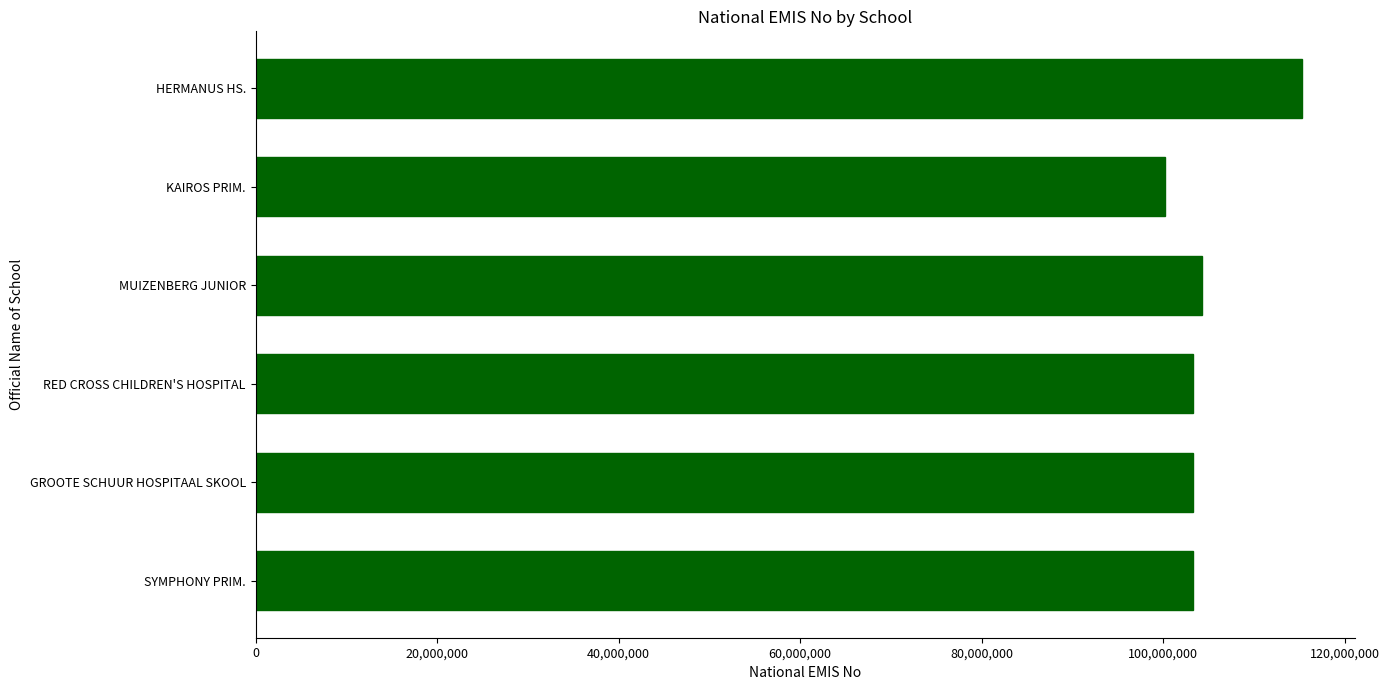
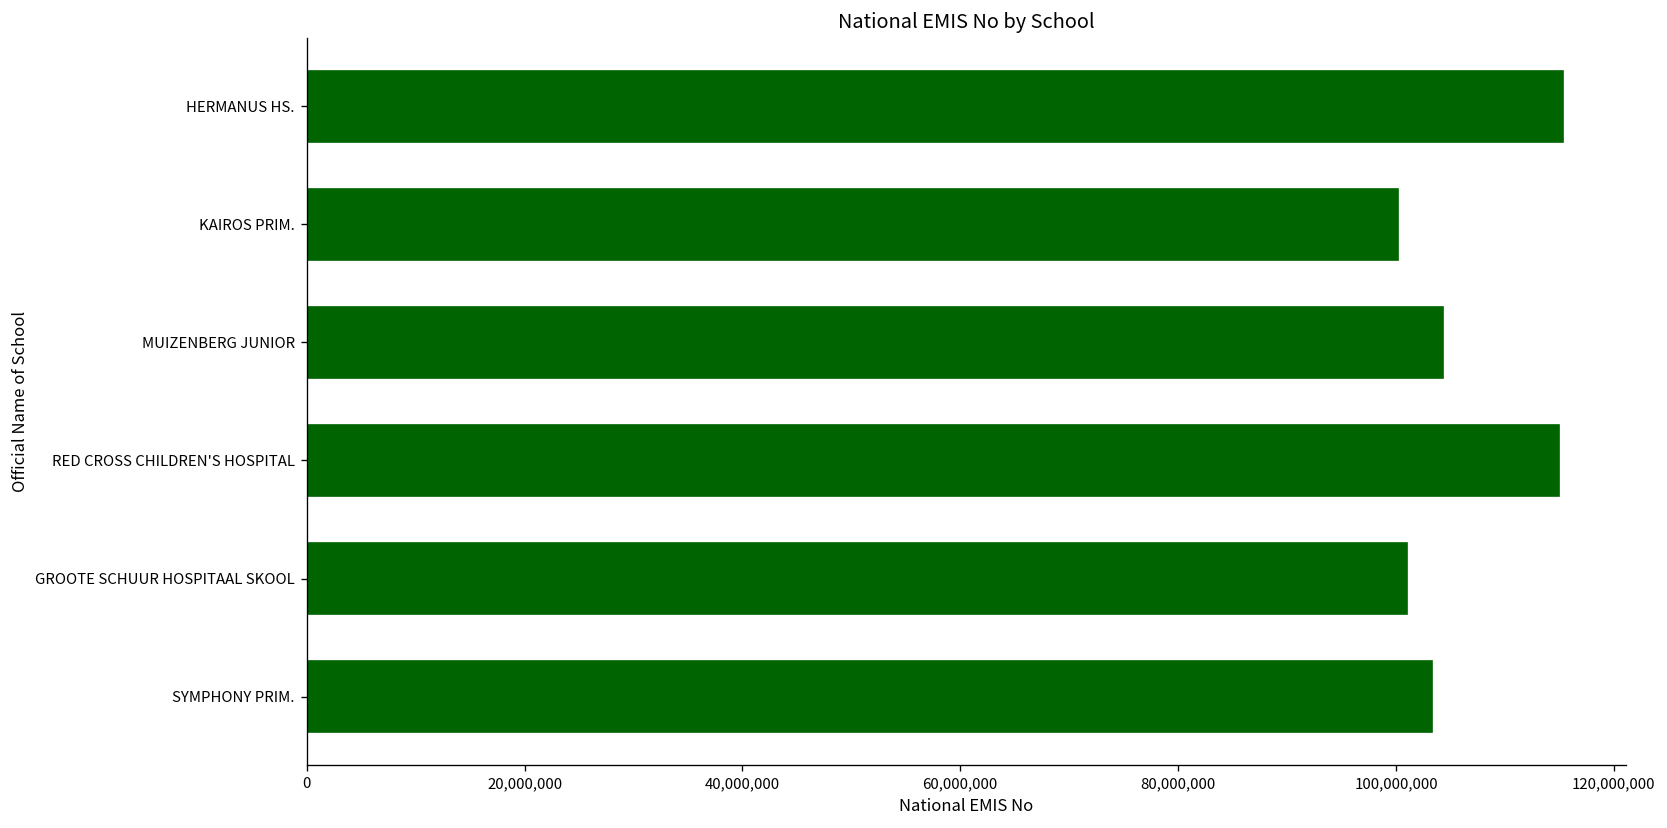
RED CROSS CHILDREN'S HOSPITAL: 103,000,000 -> 115,000,000
GROOTE SCHUUR HOSPITAAL SKOOL: 103,000,000 -> 101,000,000
